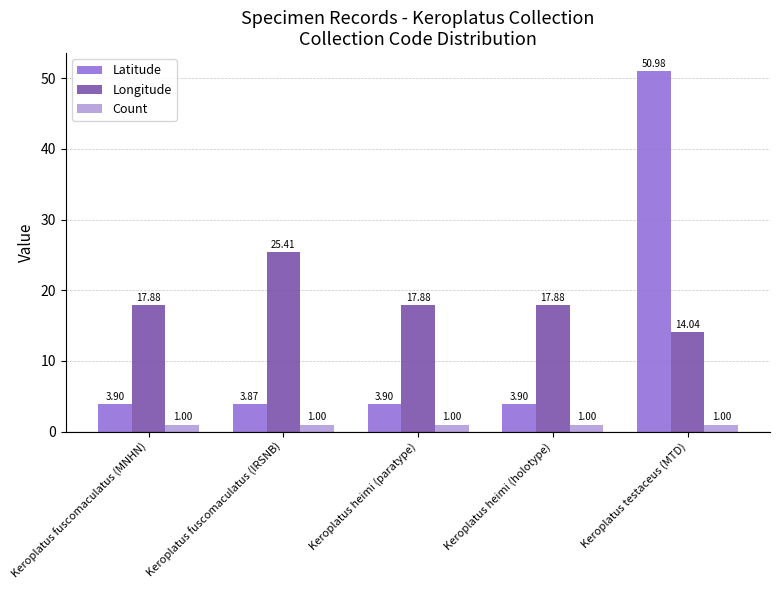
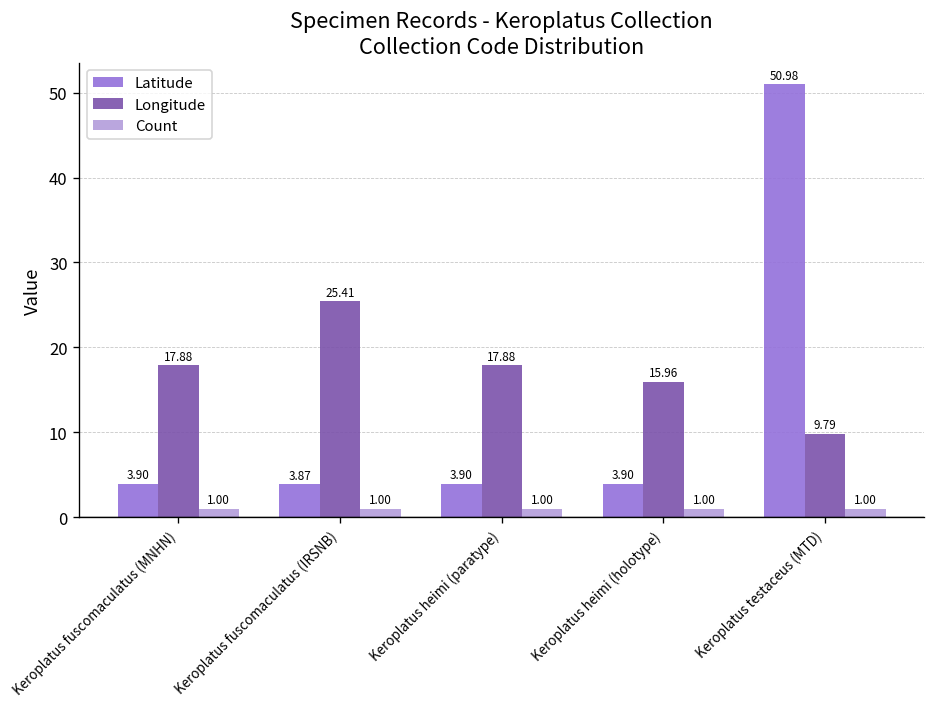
Longitude, Keroplatus heimi (holotype): 17.88 -> 15.96
Longitude, Keroplatus testaceus (MTD): 14.04 -> 9.79
